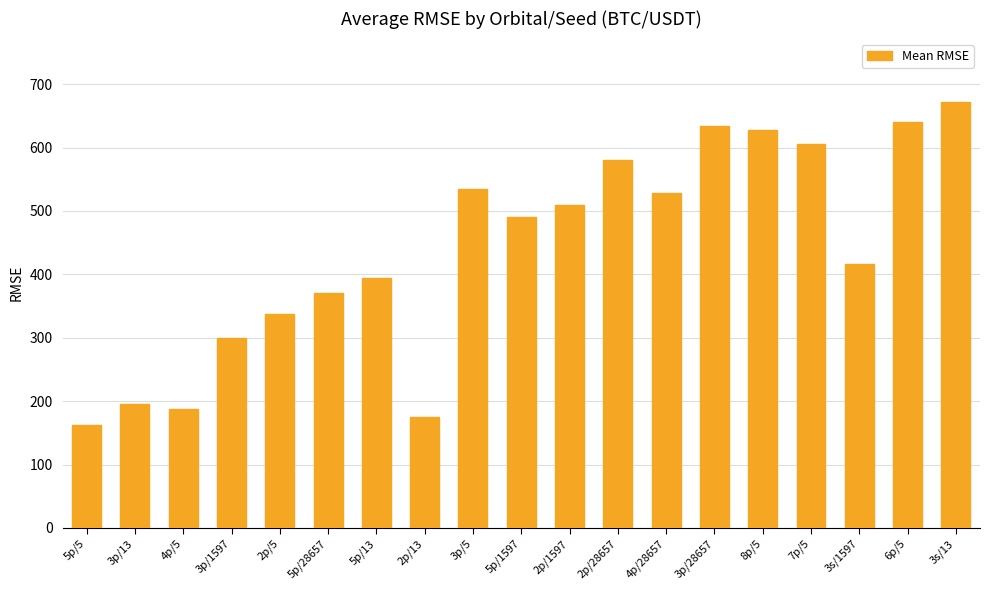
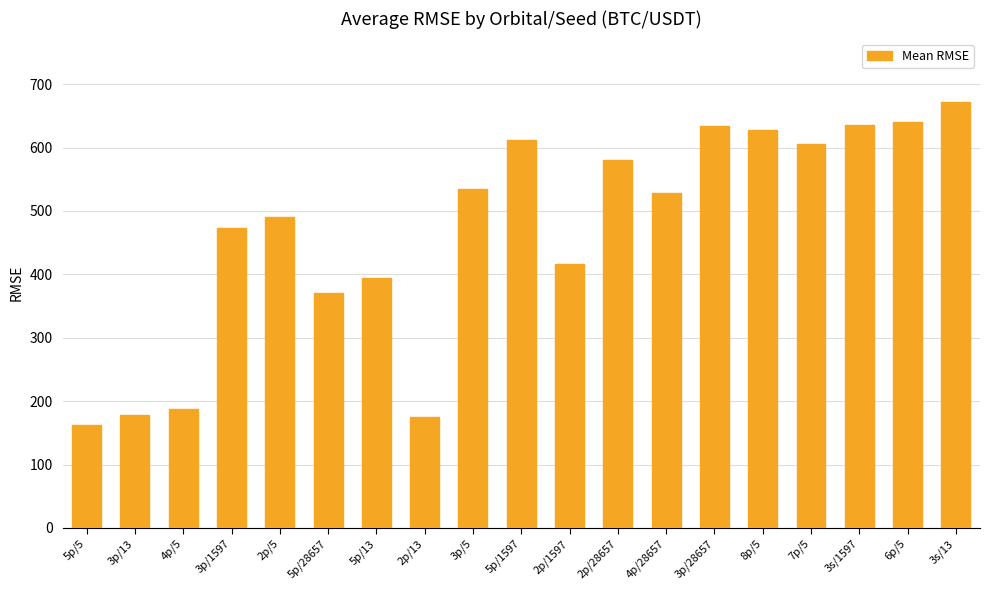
3p/13: 200 -> 180
3p/1597: 300 -> 470
2p/5: 340 -> 490
5p/1597: 490 -> 610
2p/1597: 510 -> 420
3s/1597: 420 -> 640
